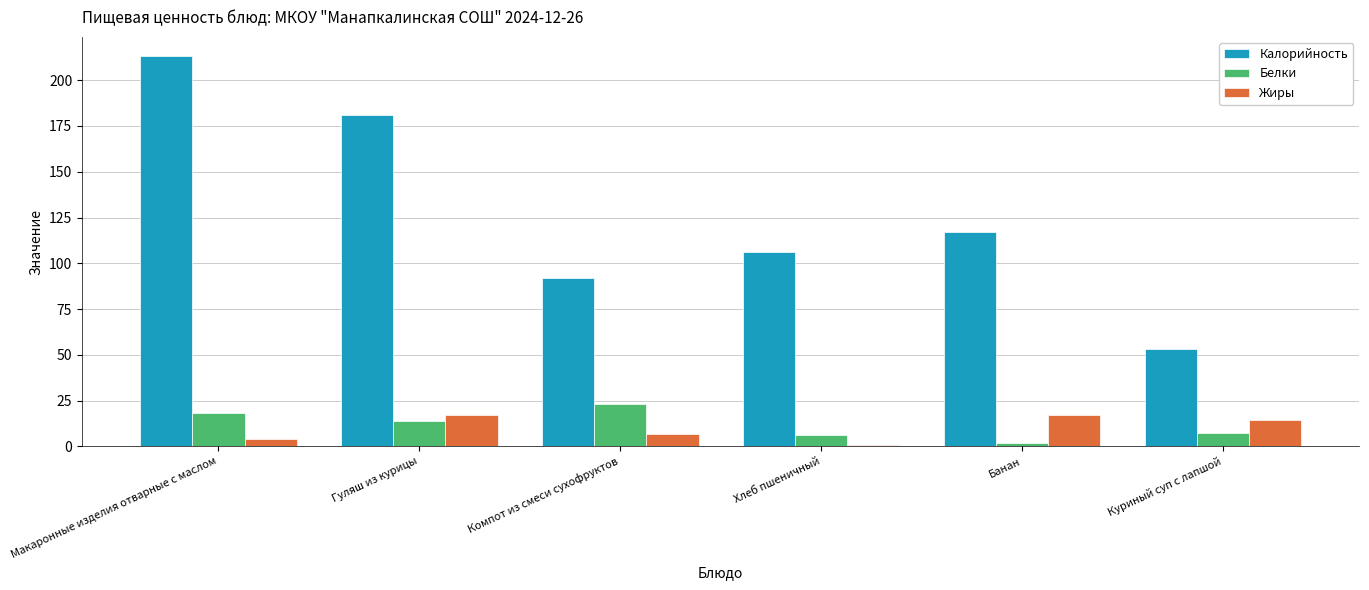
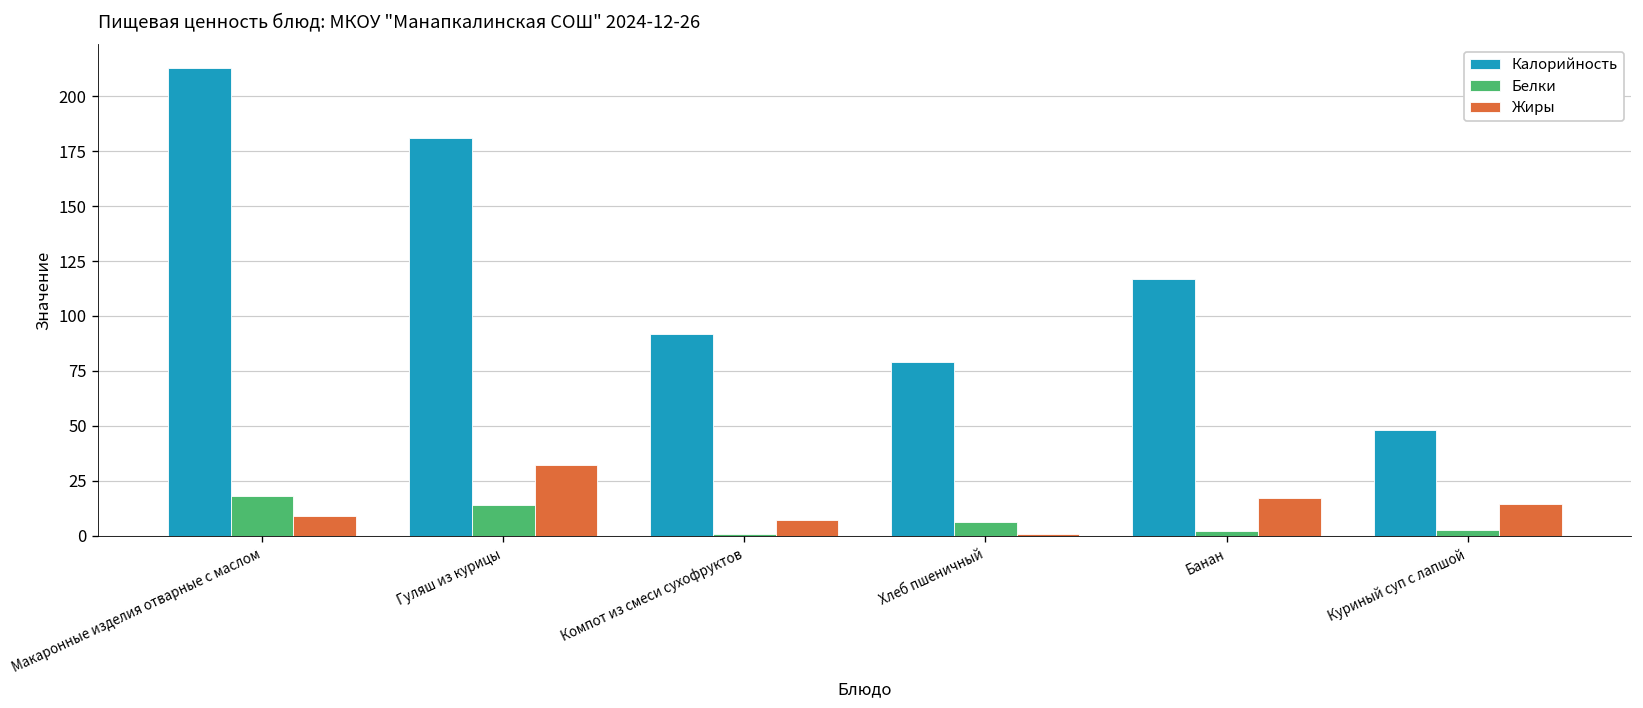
Жиры, Макаронные изделия отварные с маслом: 4 -> 9
Жиры, Гуляш из курицы: 17 -> 32
Белки, Компот из смеси сухофруктов: 23 -> 1
Калорийность, Хлеб пшеничный: 106 -> 79
Калорийность, Куриный суп с лапшой: 53 -> 48
Белки, Куриный суп с лапшой: 7 -> 3
